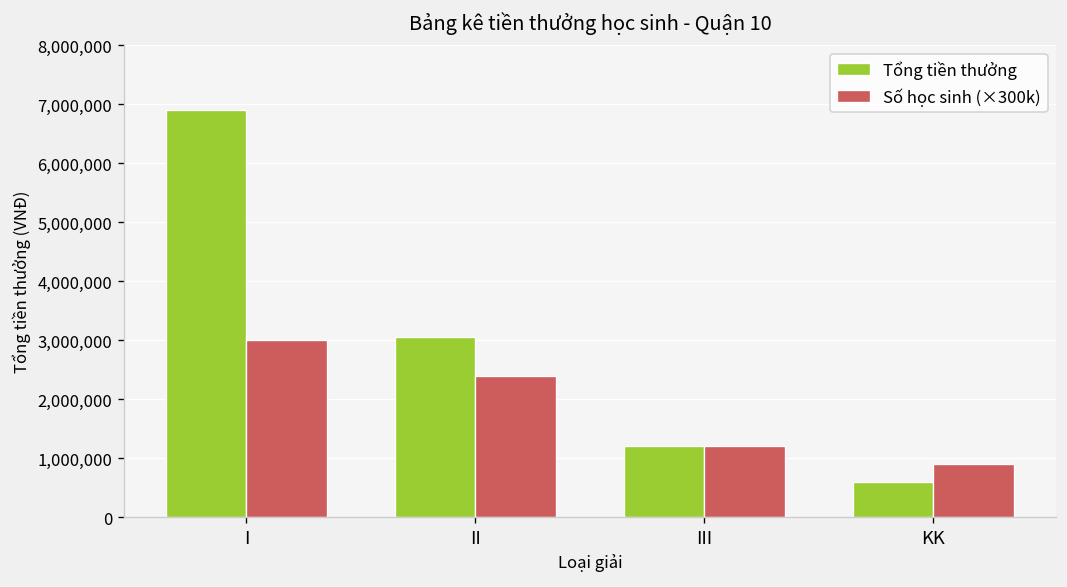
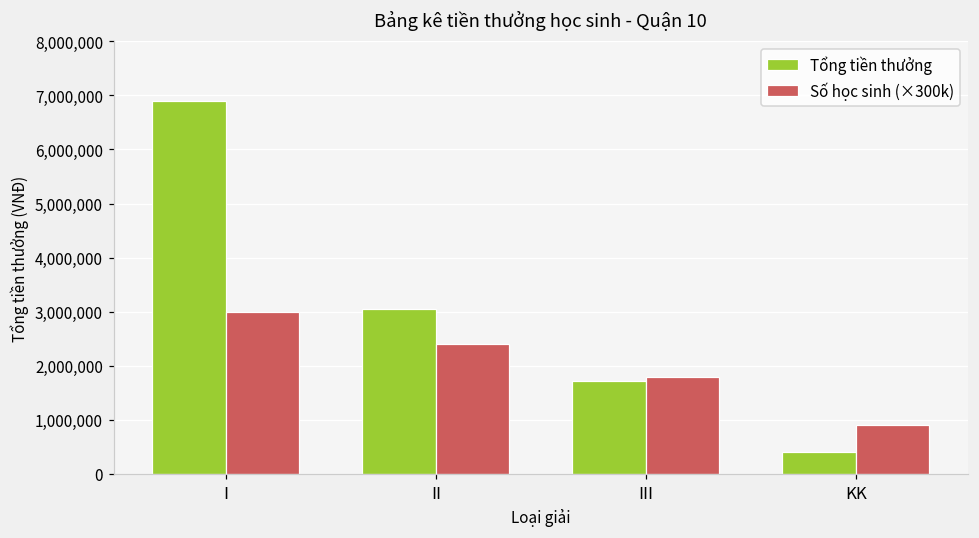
Tổng tiền thưởng, III: 1,200,000 -> 1,700,000
Số học sinh (×300k), III: 1,200,000 -> 1,800,000
Tổng tiền thưởng, KK: 600,000 -> 400,000
